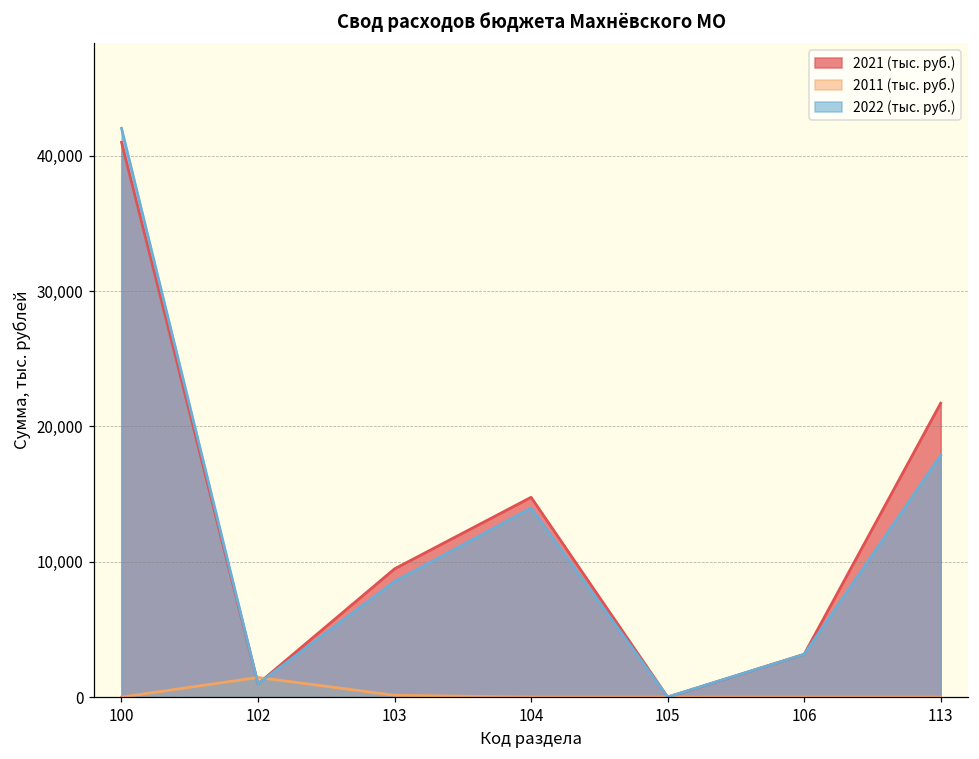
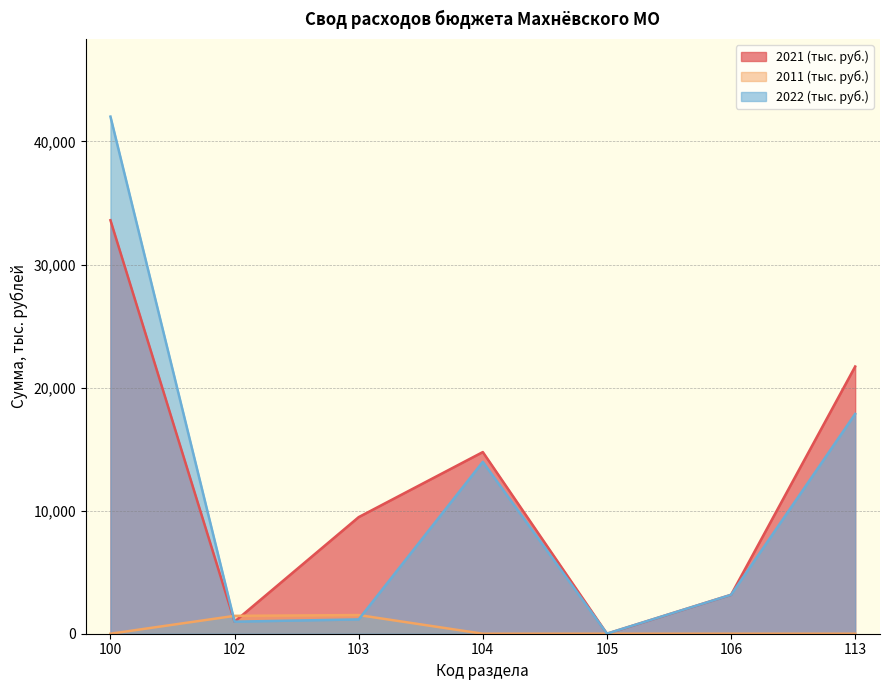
2021 (тыс. руб.), 100: 41,000 -> 33,600
2011 (тыс. руб.), 103: 100 -> 1,500
2022 (тыс. руб.), 103: 8,500 -> 1,200
